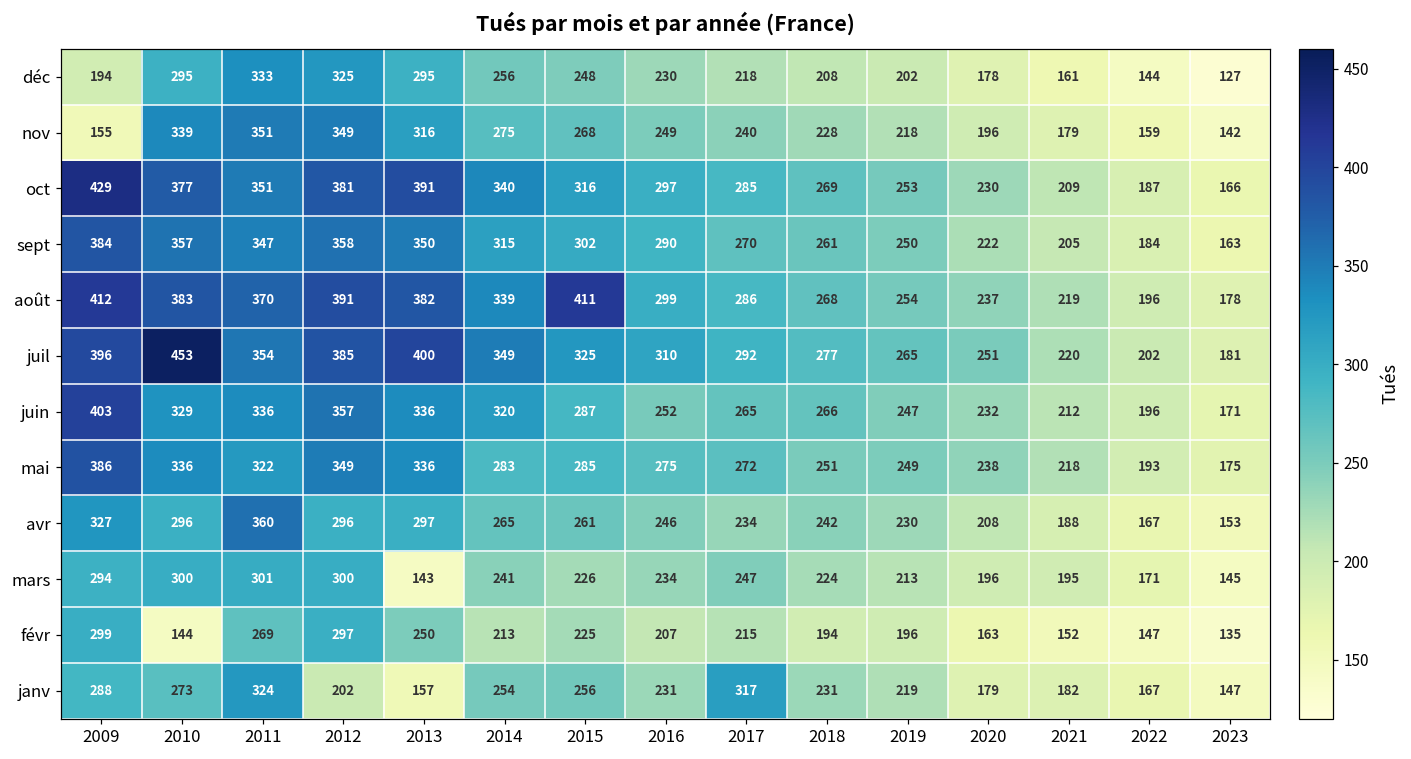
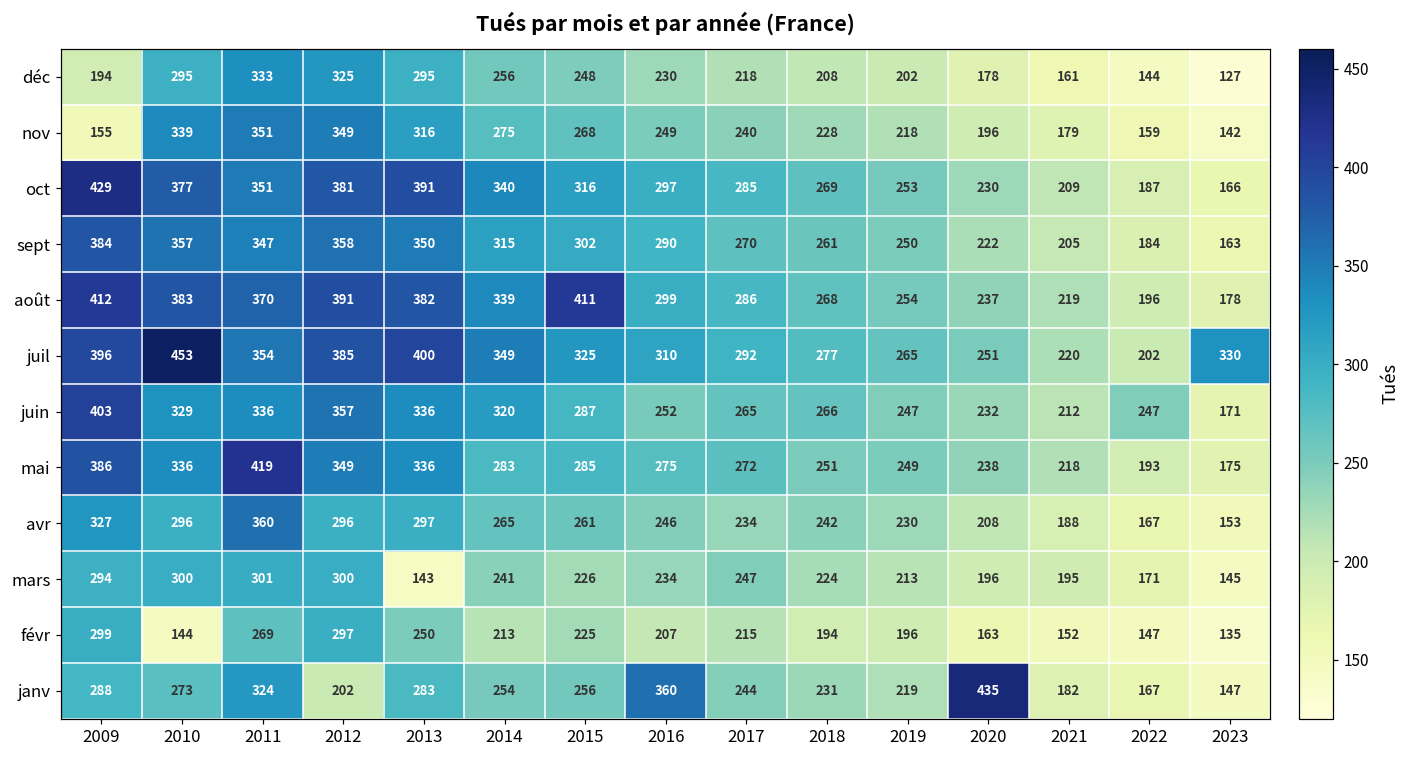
juil, 2023: 181 -> 330
juin, 2022: 196 -> 247
mai, 2011: 322 -> 419
janv, 2013: 157 -> 283
janv, 2016: 231 -> 360
janv, 2017: 317 -> 244
janv, 2020: 179 -> 435
